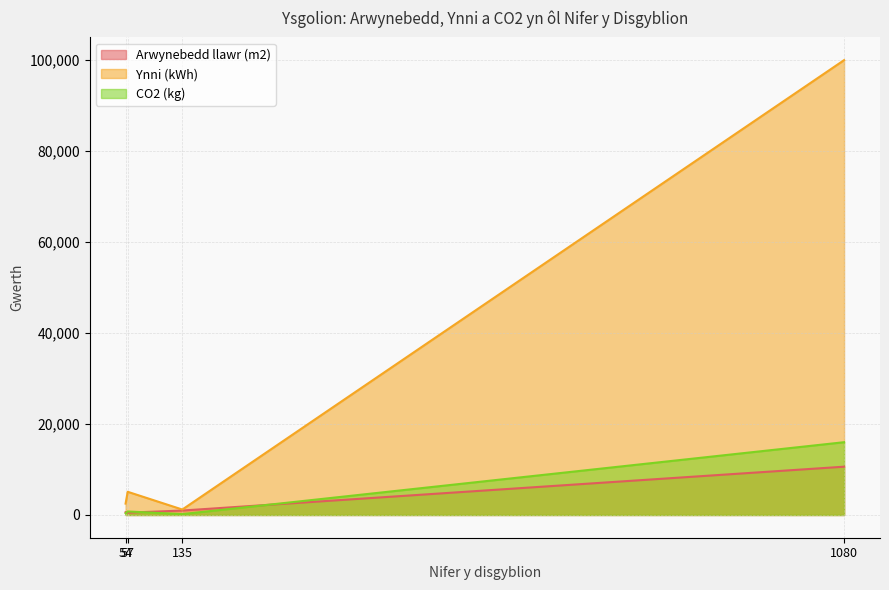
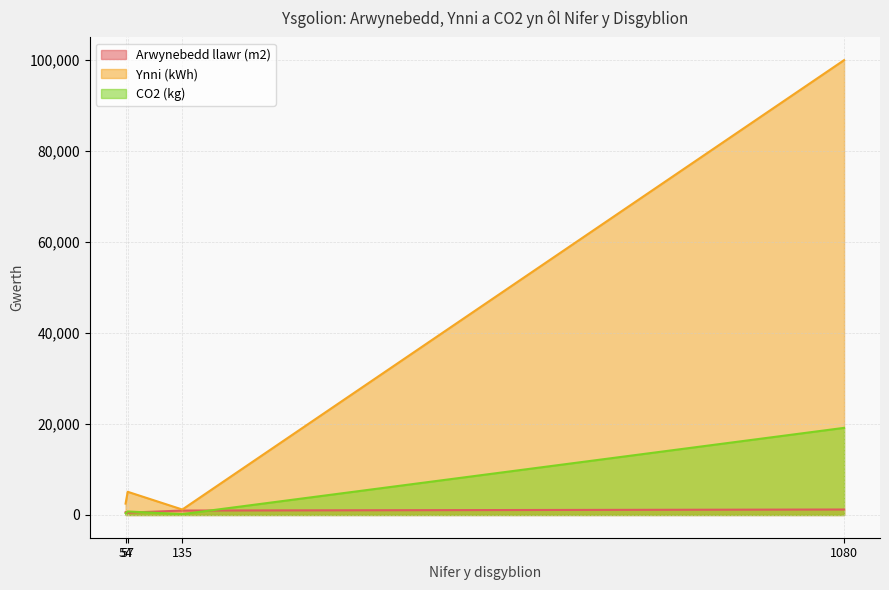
Arwynebedd llawr (m2), 1080: 11,000 -> 1,000
CO2 (kg), 1080: 16,000 -> 19,000
